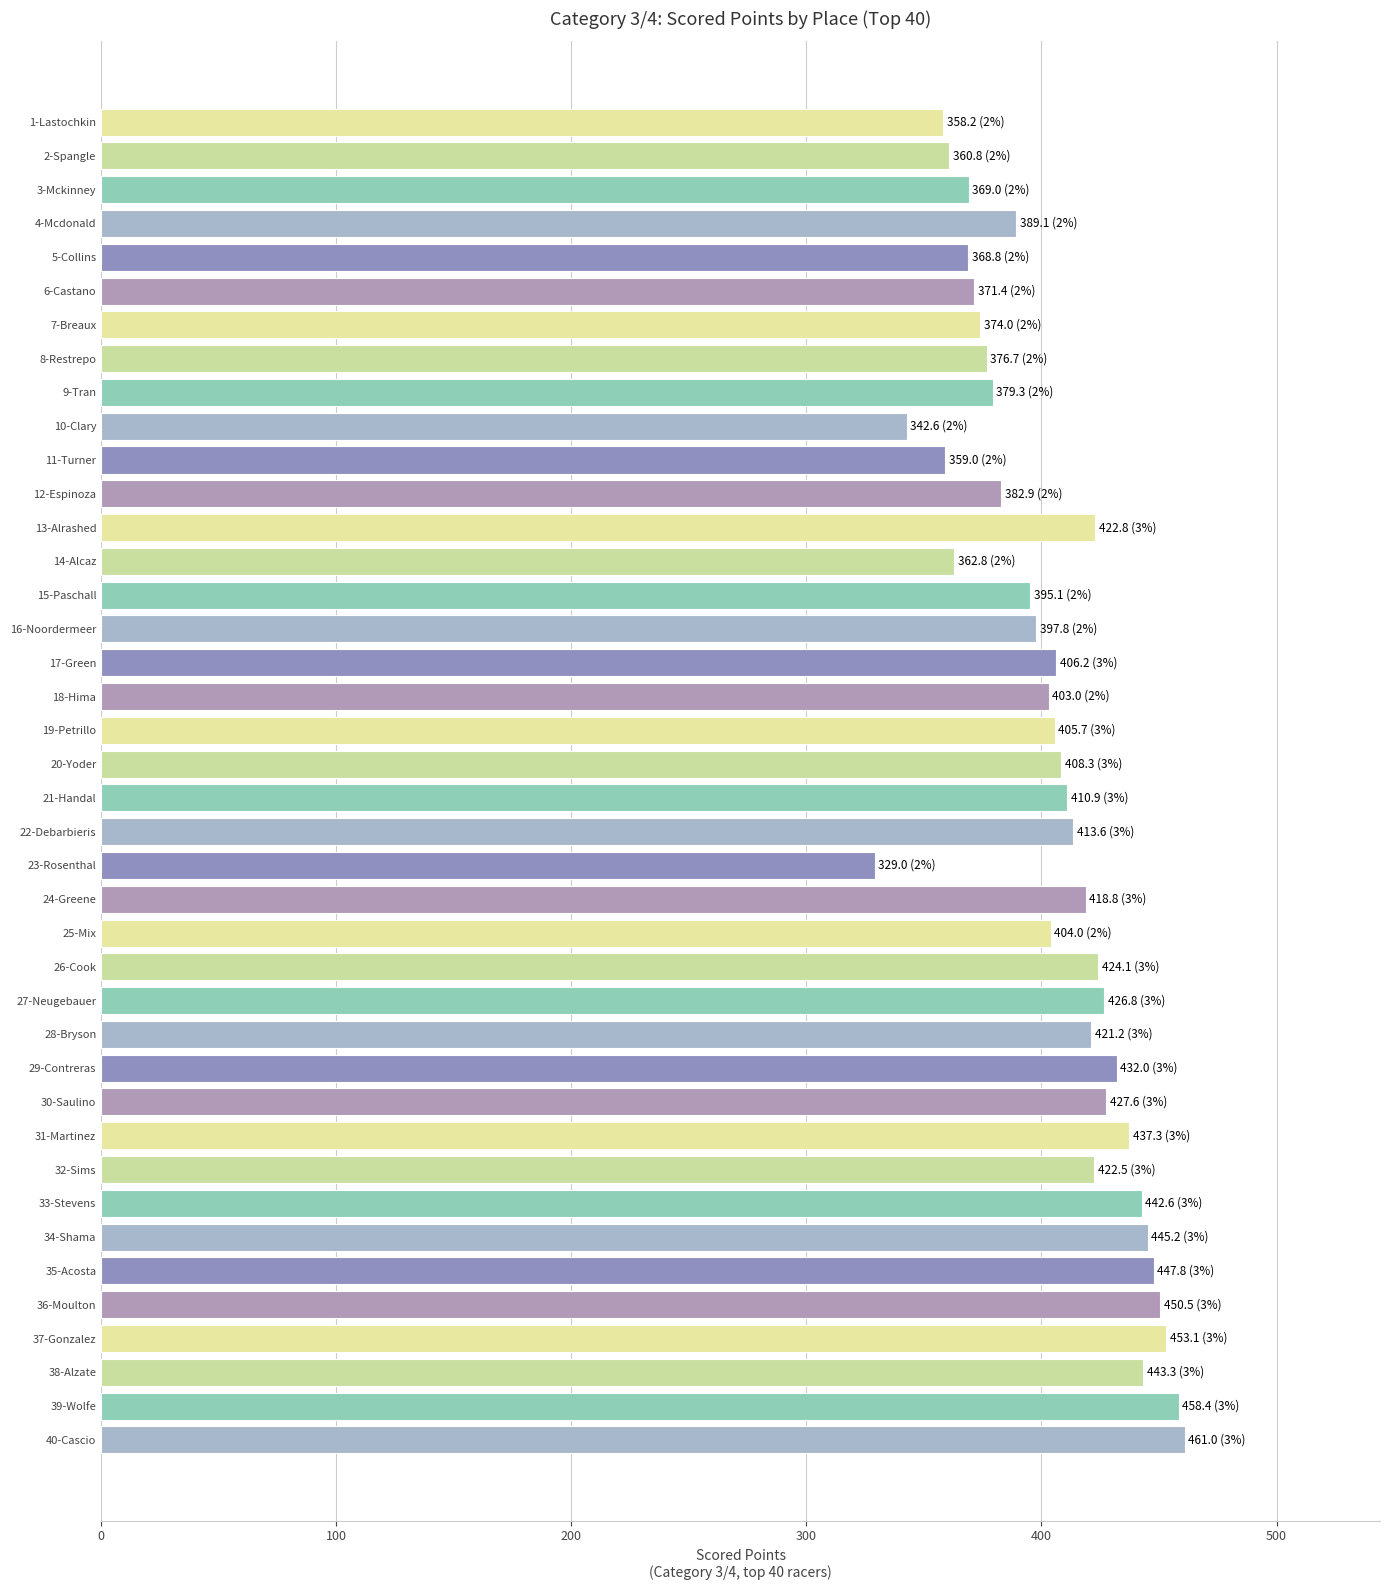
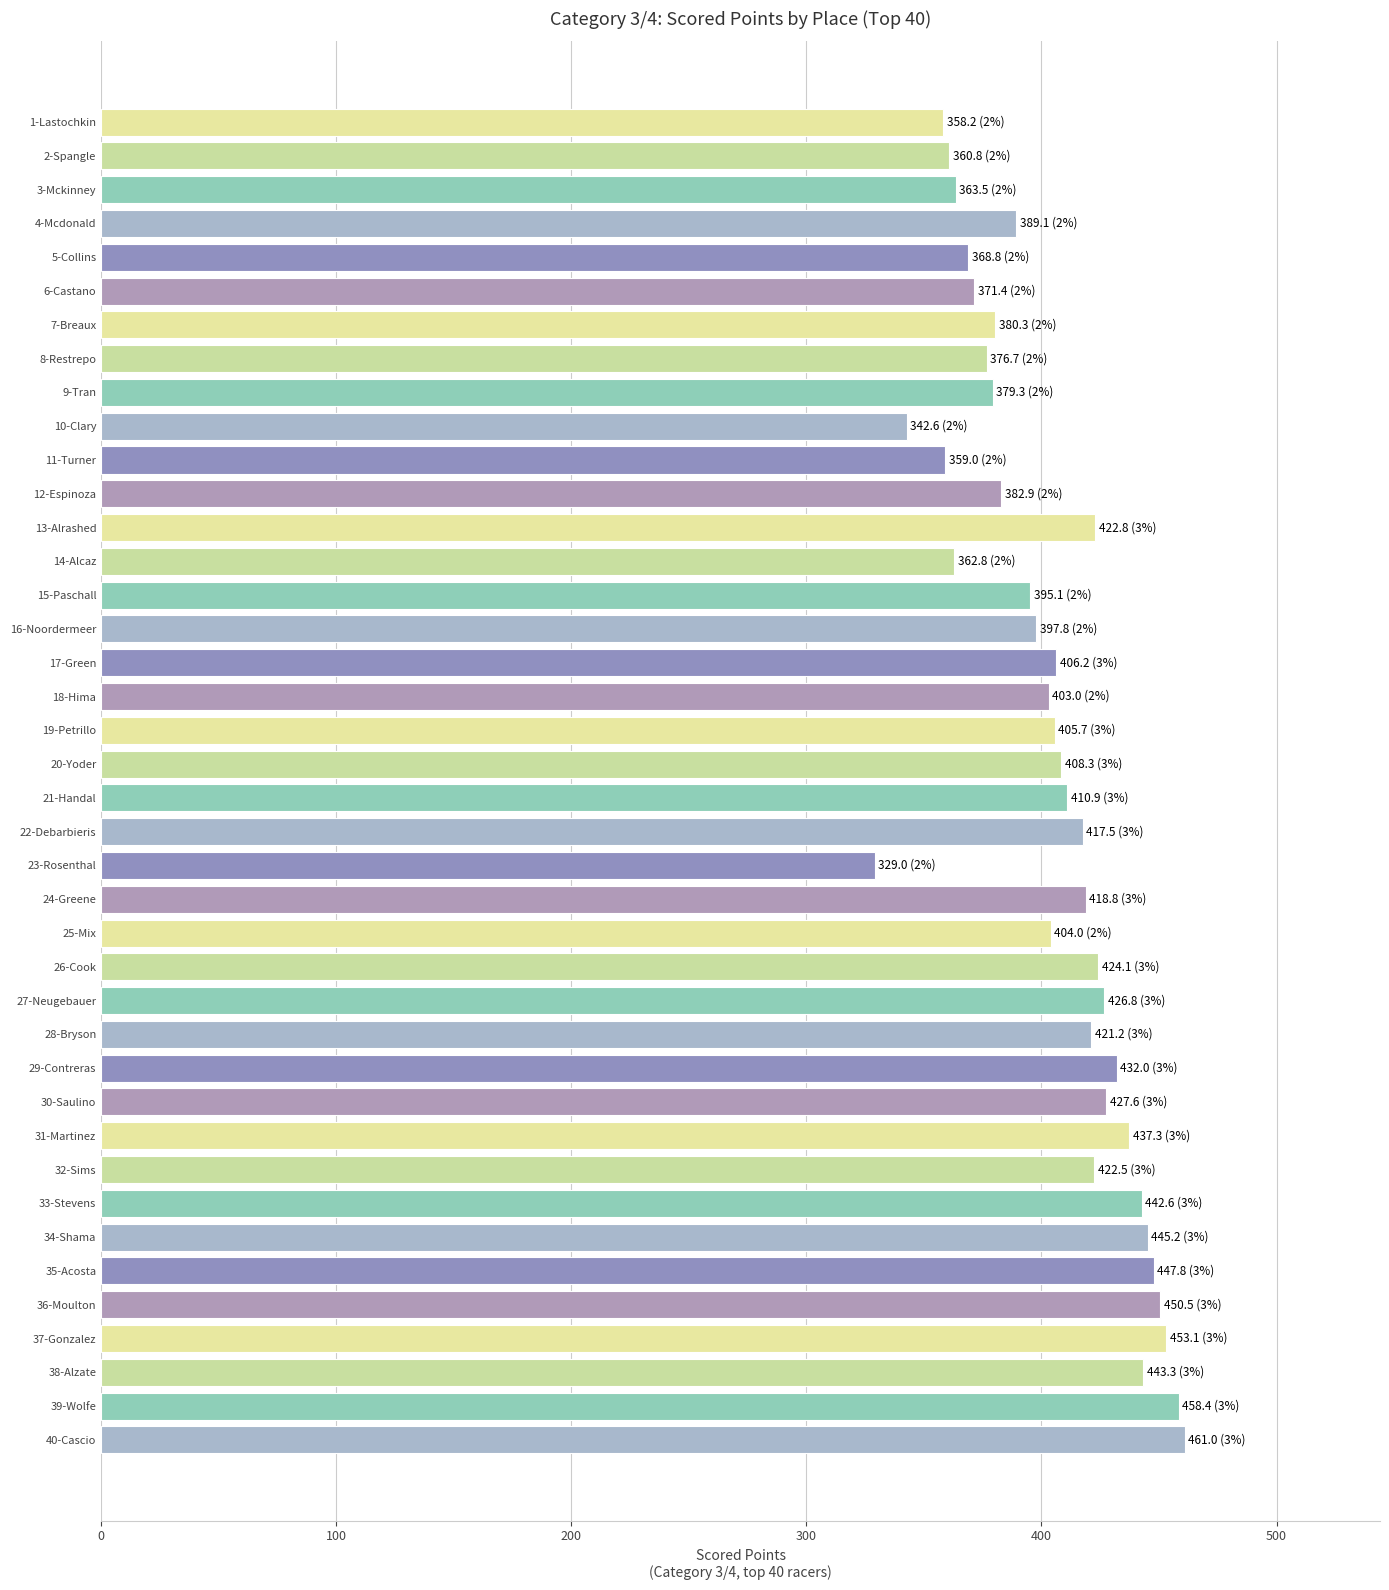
3-Mckinney: 369.0 -> 363.5
7-Breaux: 374.0 -> 380.3
22-Debarbieris: 413.6 -> 417.5
